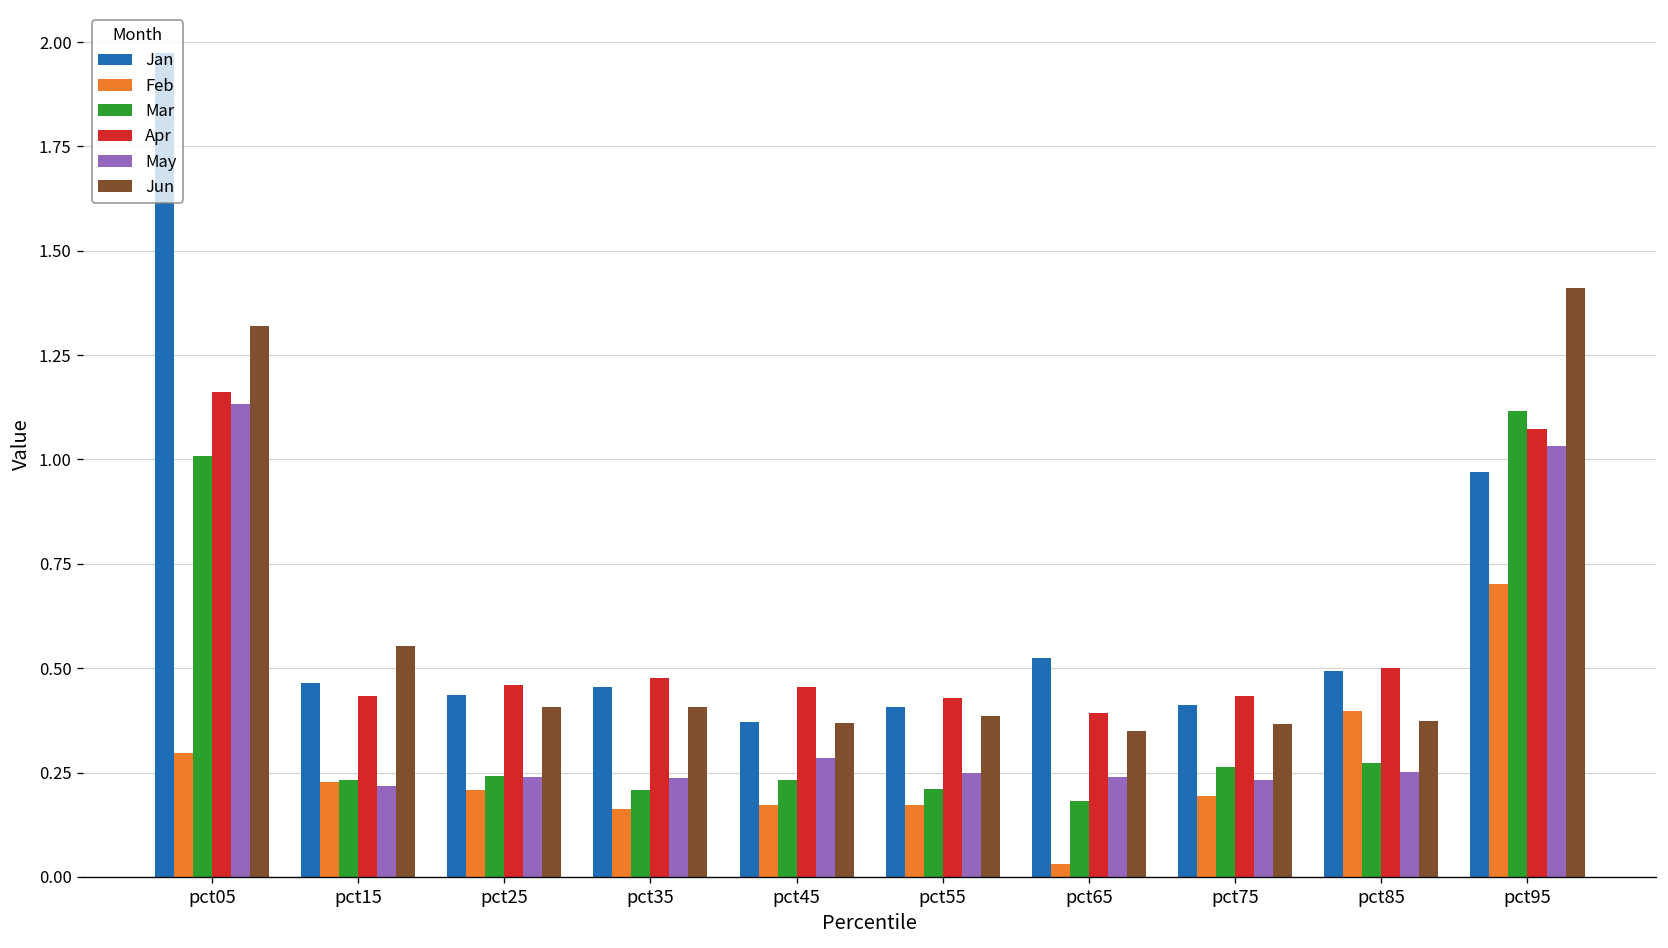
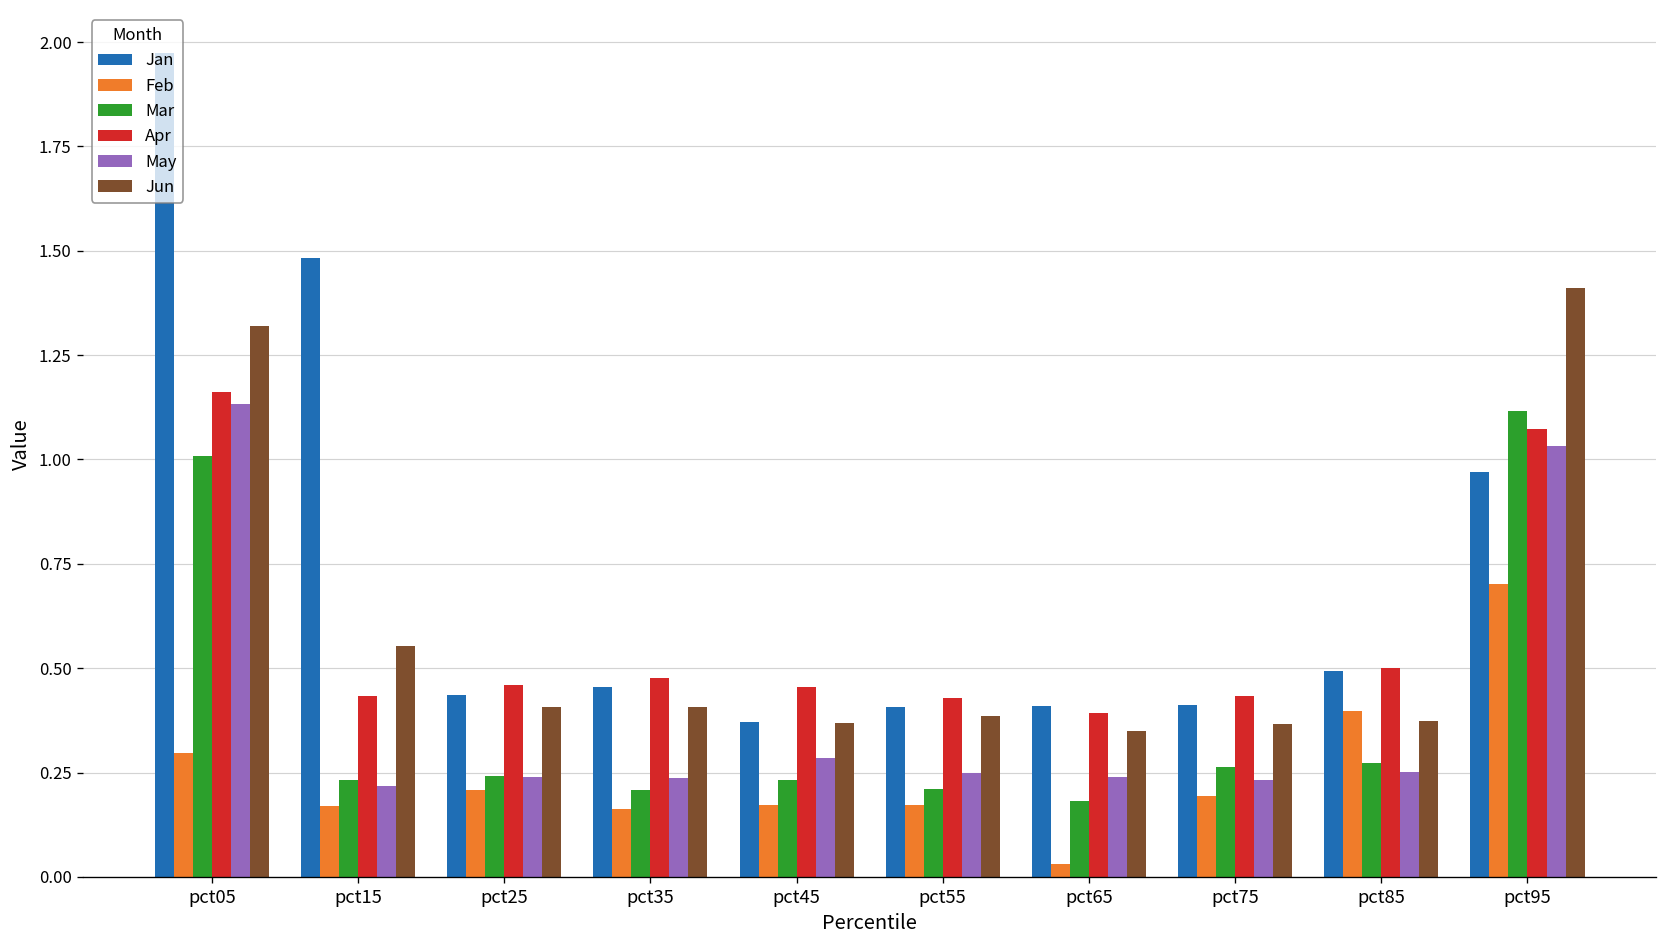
Jan, pct15: 0.47 -> 1.48
Feb, pct15: 0.23 -> 0.17
Jan, pct65: 0.52 -> 0.41
